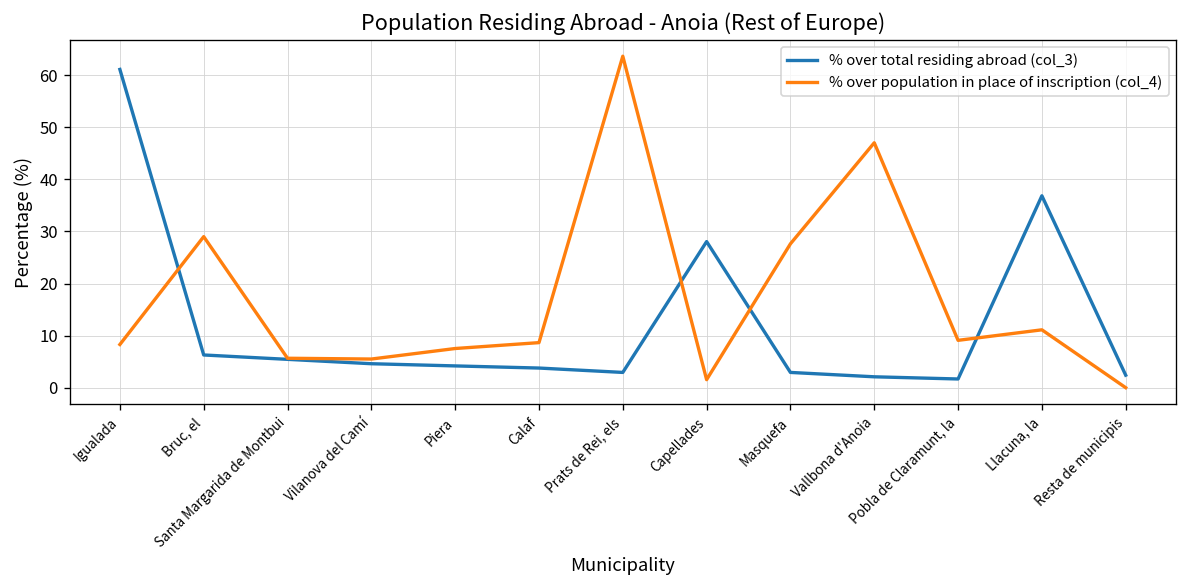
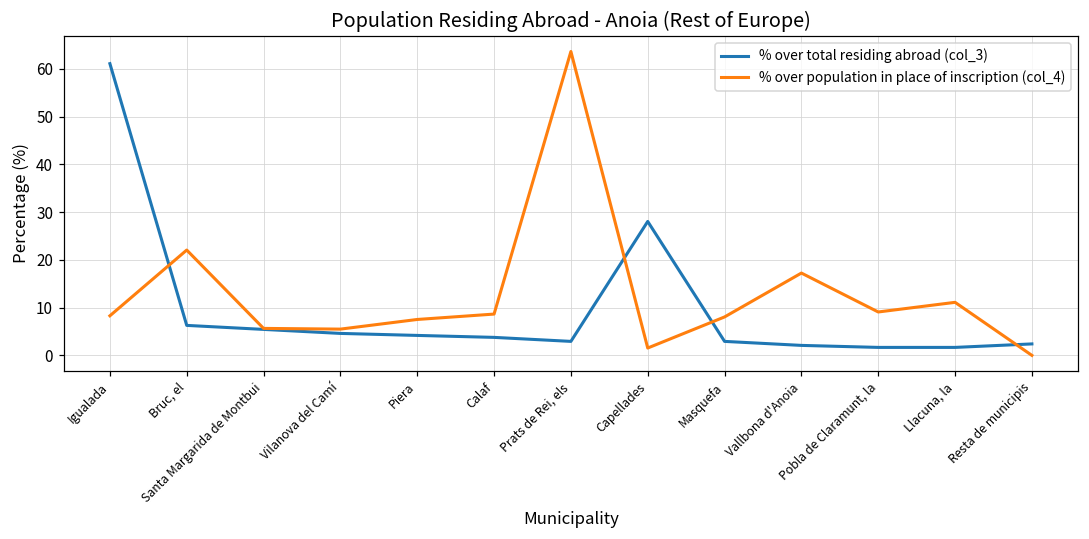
% over population in place of inscription (col_4), Bruc, el: 29 -> 22
% over population in place of inscription (col_4), Masquefa: 28 -> 8
% over population in place of inscription (col_4), Vallbona d'Anoia: 47 -> 17
% over total residing abroad (col_3), Llacuna, la: 37 -> 2
